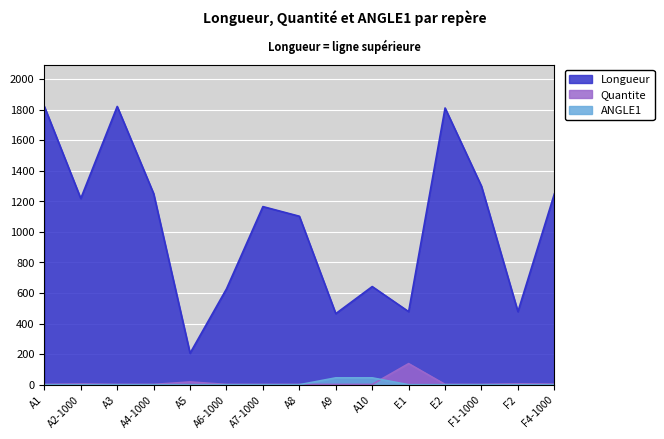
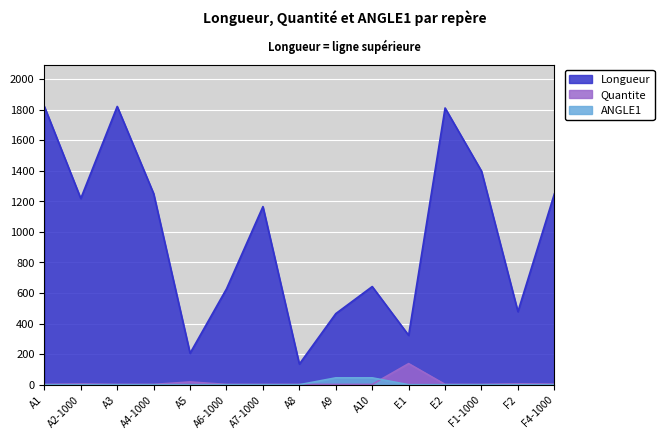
Longueur, A8: 1100 -> 140
Longueur, E1: 480 -> 320
Longueur, F1-1000: 1300 -> 1400
